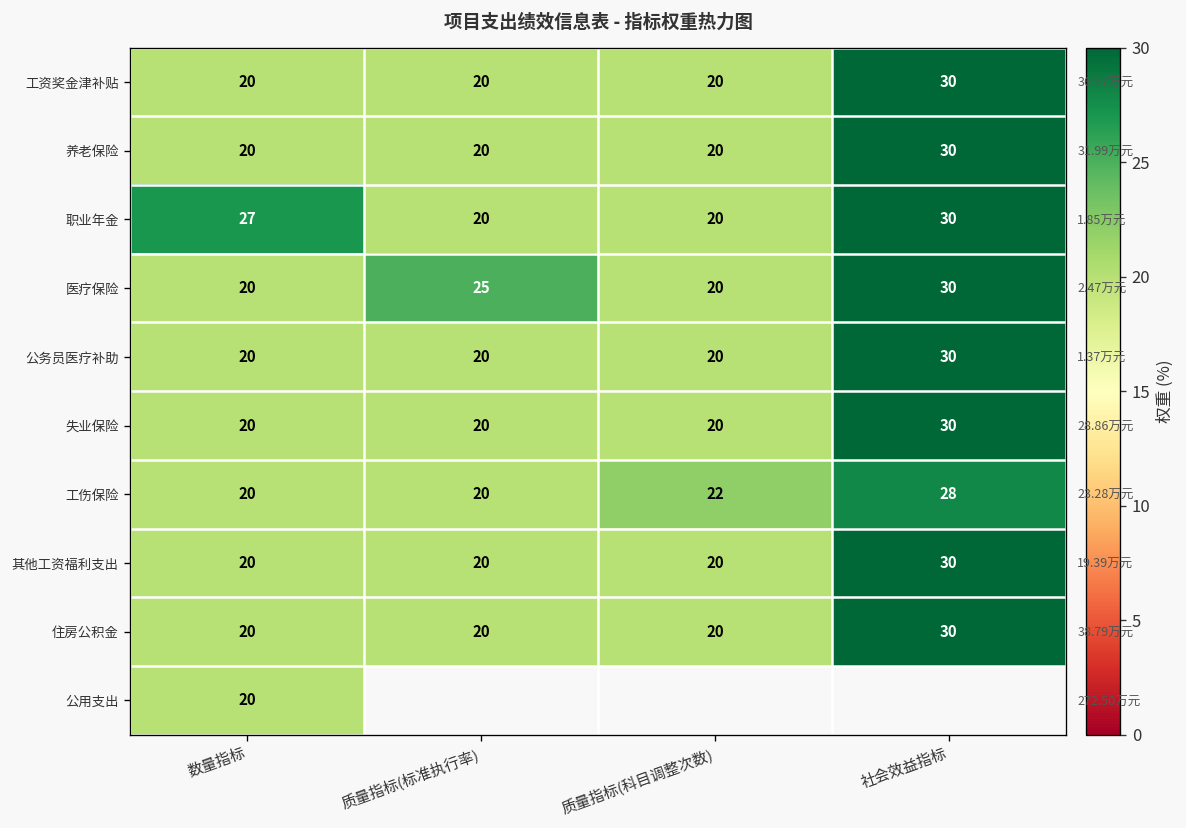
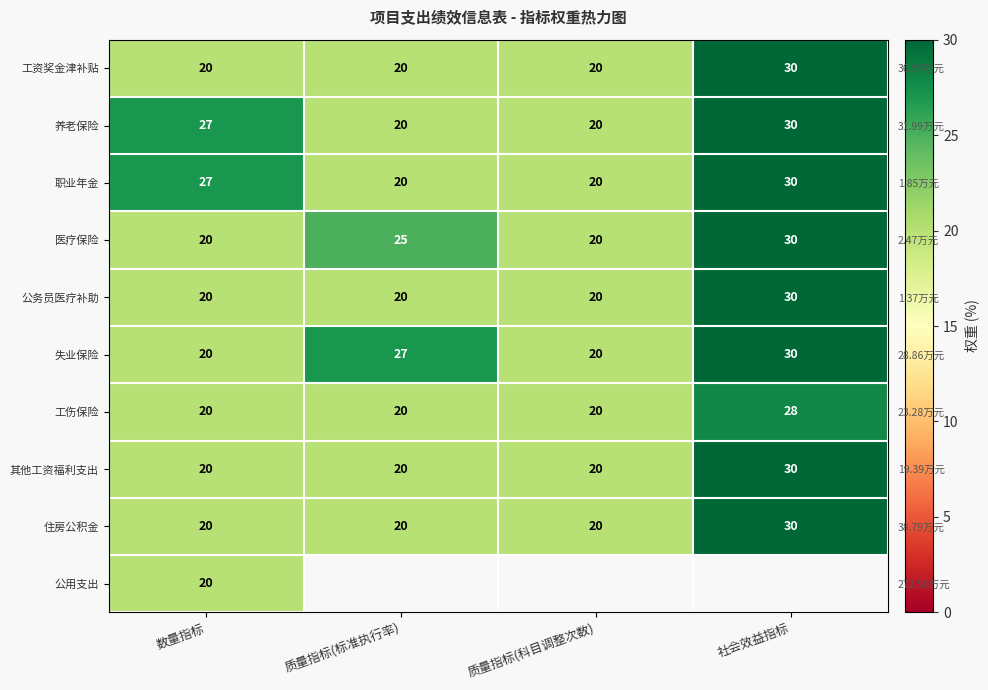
养老保险, 数量指标: 20 -> 27
失业保险, 质量指标(标准执行率): 20 -> 27
工伤保险, 质量指标(科目调整次数): 22 -> 20
